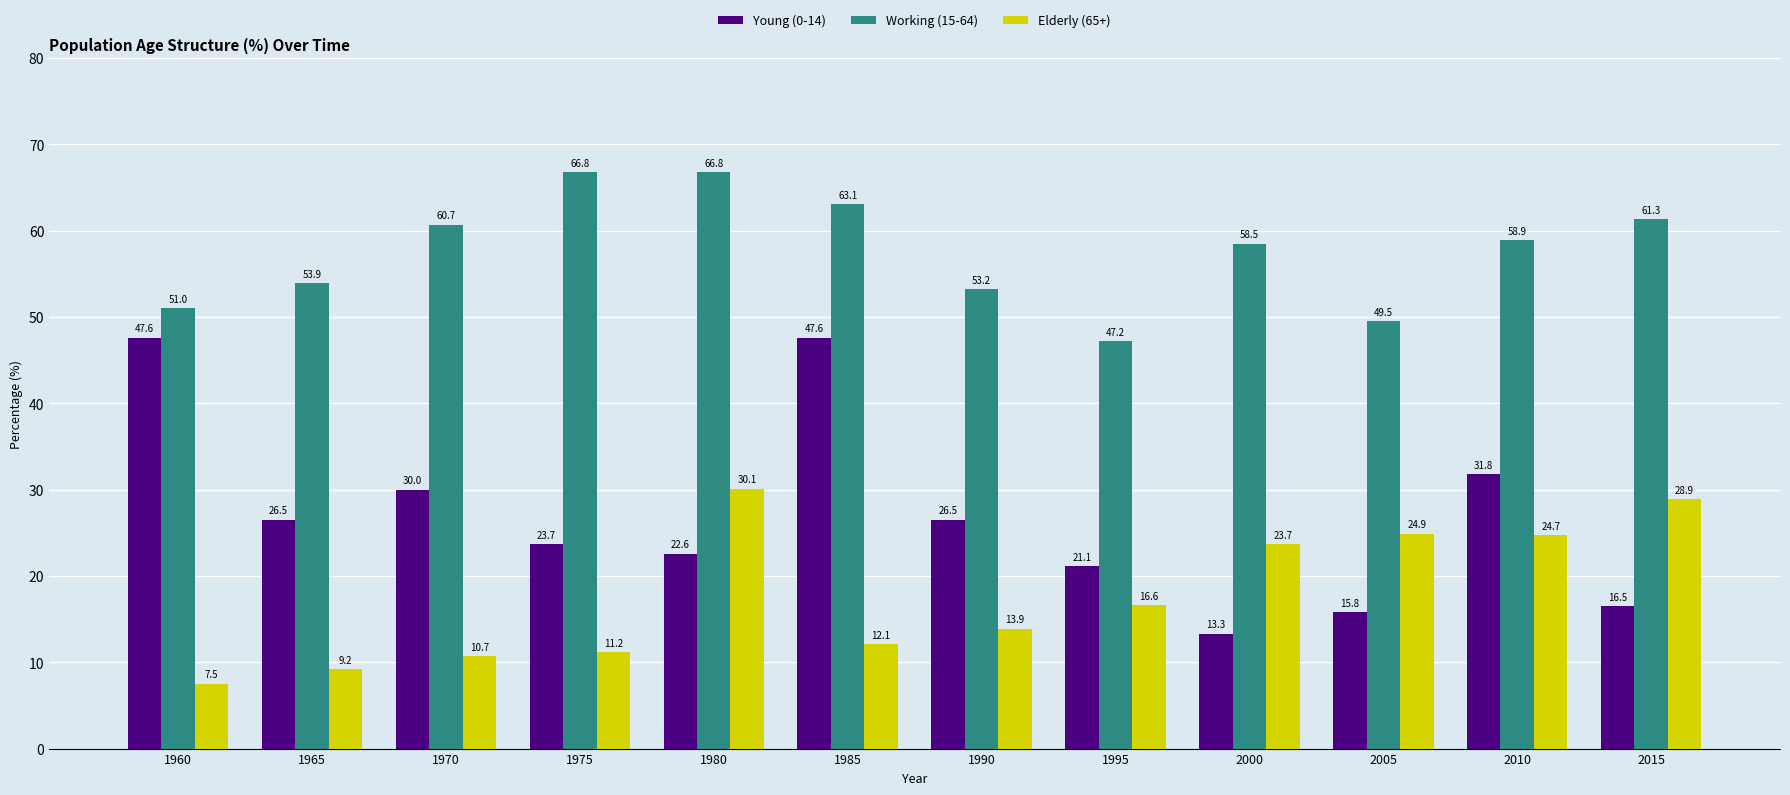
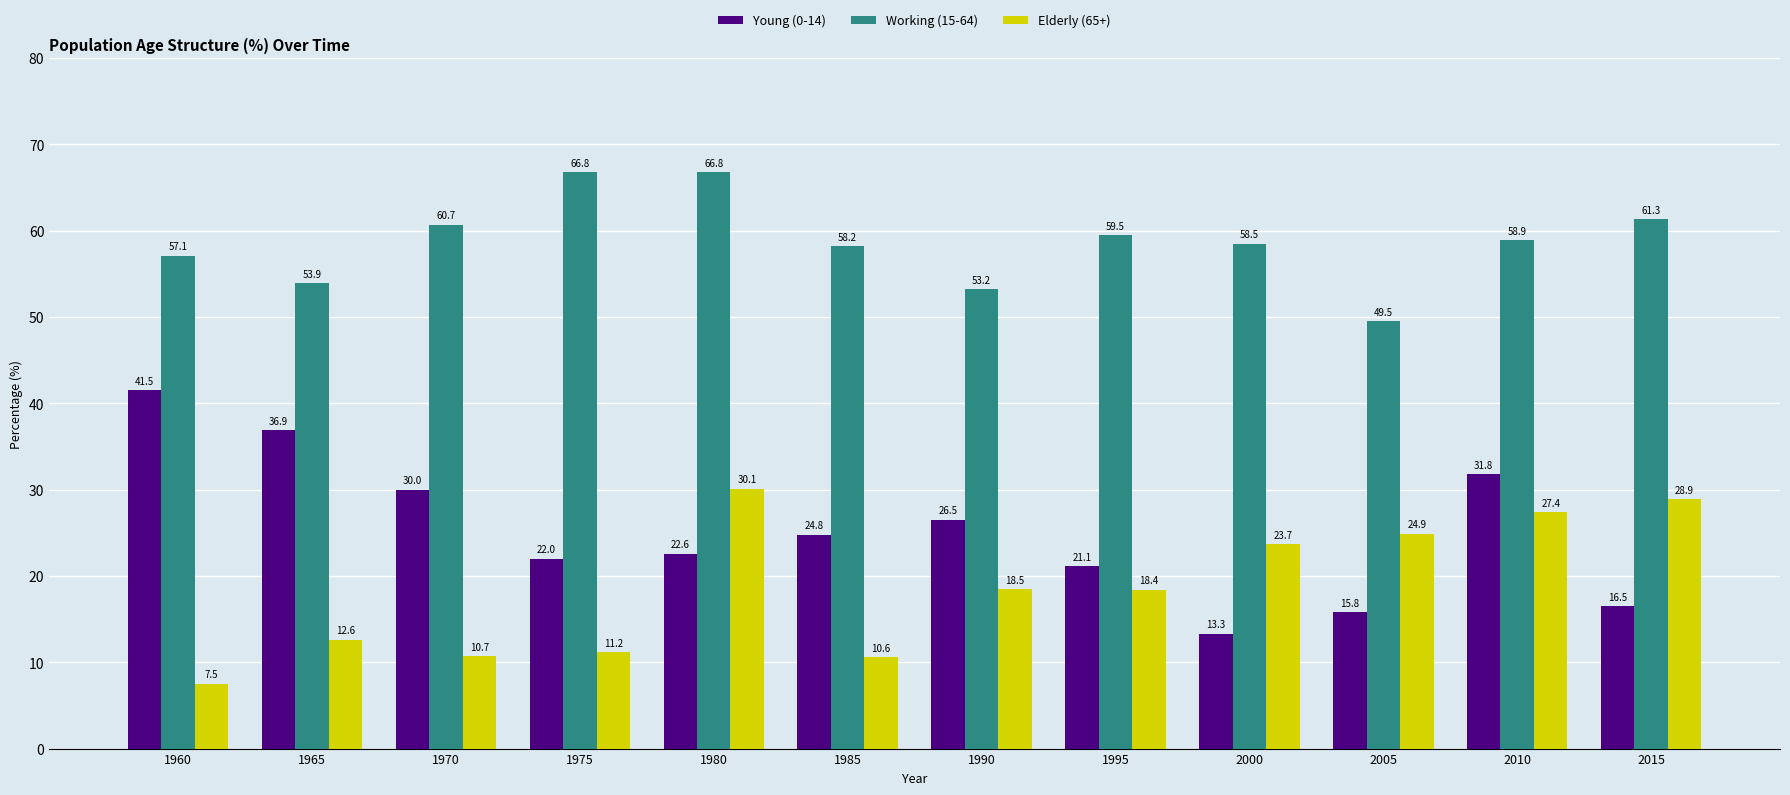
Young (0-14), 1960: 47.6 -> 41.5
Working (15-64), 1960: 51.0 -> 57.1
Young (0-14), 1965: 26.5 -> 36.9
Elderly (65+), 1965: 9.2 -> 12.6
Young (0-14), 1975: 23.7 -> 22.0
Young (0-14), 1985: 47.6 -> 24.8
Working (15-64), 1985: 63.1 -> 58.2
Elderly (65+), 1985: 12.1 -> 10.6
Elderly (65+), 1990: 13.9 -> 18.5
Working (15-64), 1995: 47.2 -> 59.5
Elderly (65+), 1995: 16.6 -> 18.4
Elderly (65+), 2010: 24.7 -> 27.4
